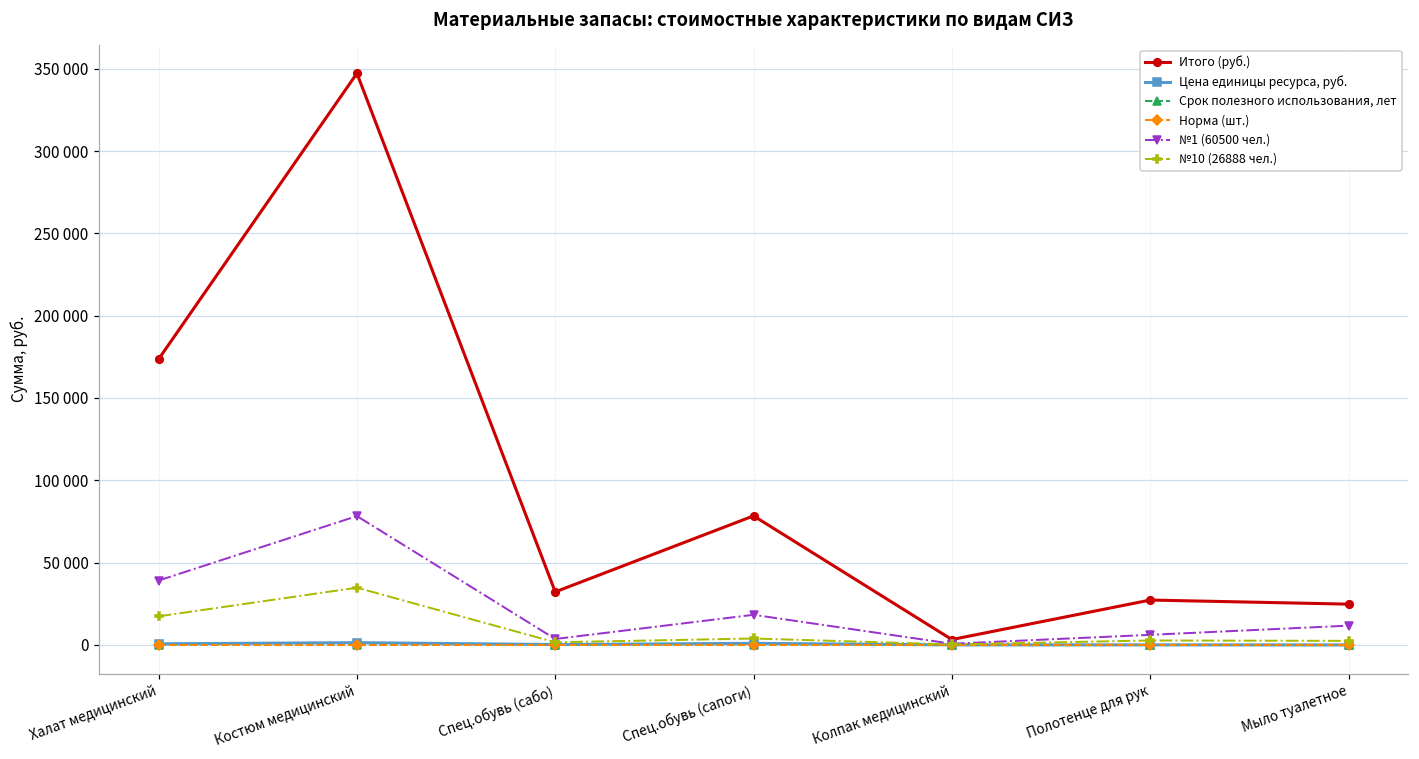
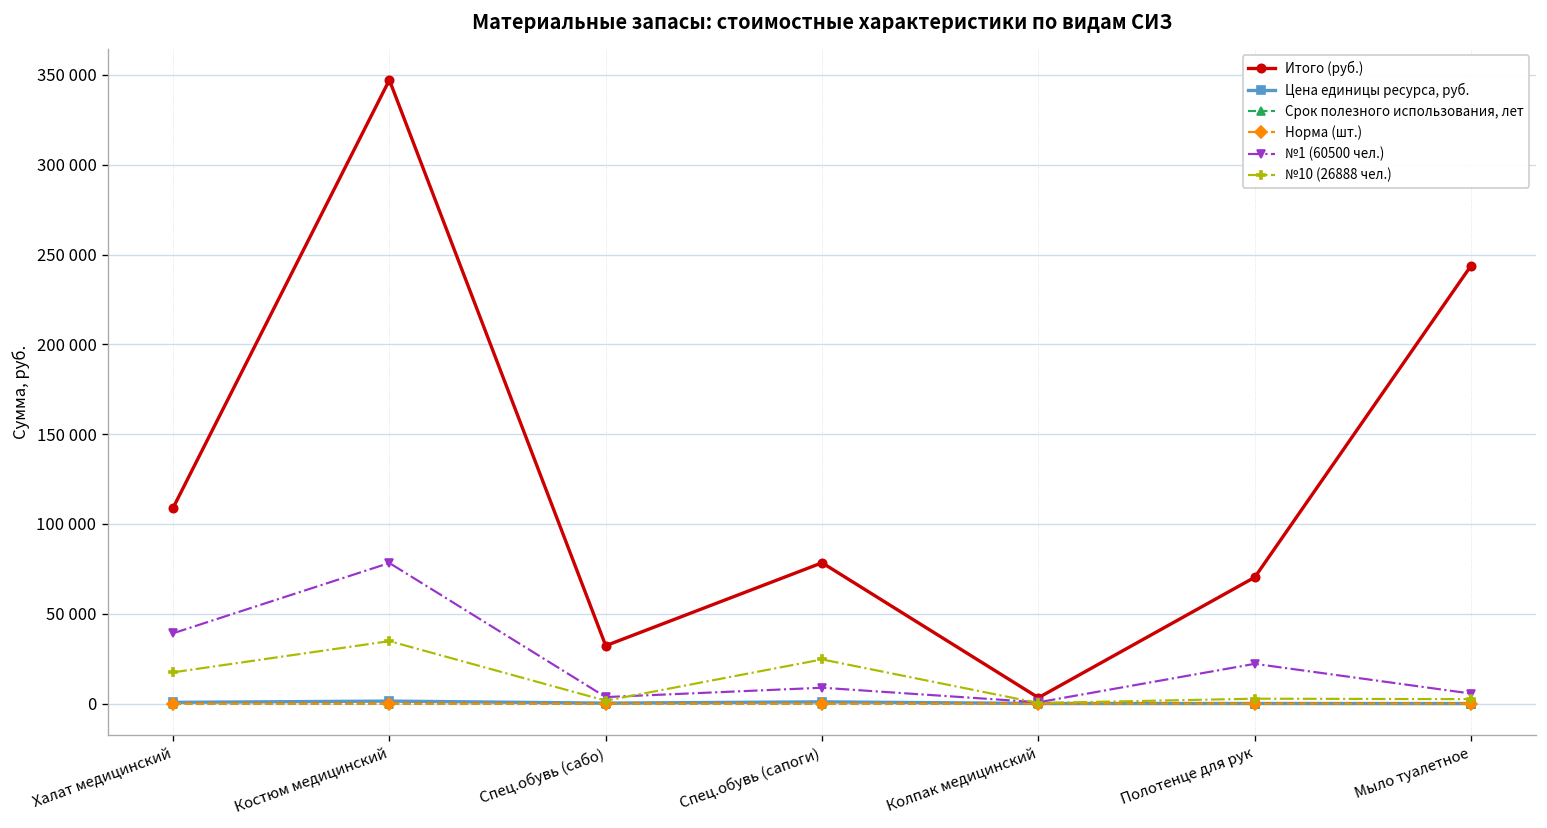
Итого (руб.), Халат медицинский: 174000 -> 109000
№1 (60500 чел.), Спец.обувь (сапоги): 18000 -> 9000
№10 (26888 чел.), Спец.обувь (сапоги): 4000 -> 25000
Итого (руб.), Полотенце для рук: 27000 -> 70000
№1 (60500 чел.), Полотенце для рук: 6000 -> 22000
Итого (руб.), Мыло туалетное: 25000 -> 244000
№1 (60500 чел.), Мыло туалетное: 12000 -> 6000
